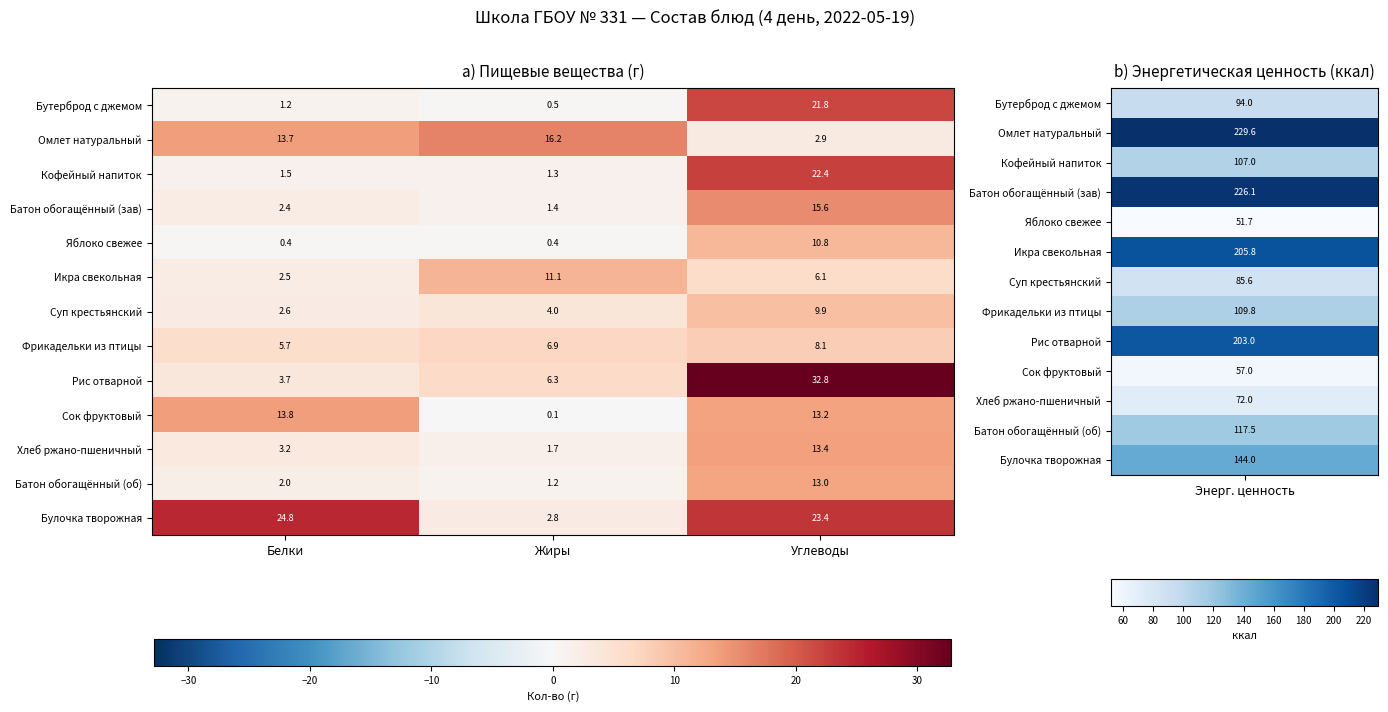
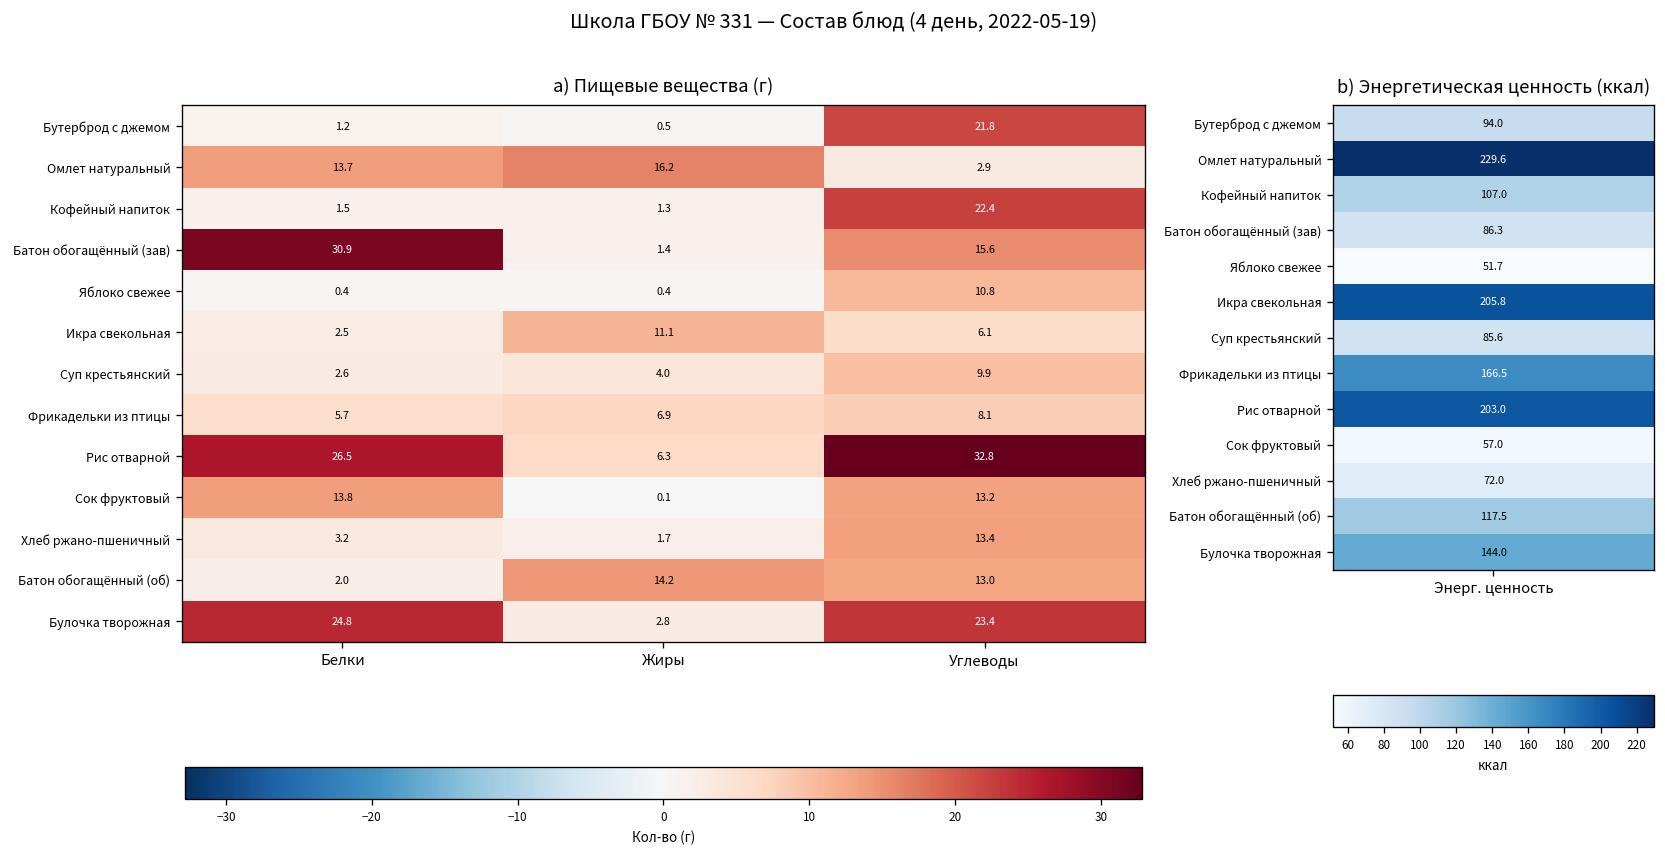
a) Пищевые вещества (г), Батон обогащённый (зав), Белки: 2.4 -> 30.9
a) Пищевые вещества (г), Рис отварной, Белки: 3.7 -> 26.5
a) Пищевые вещества (г), Батон обогащённый (об), Жиры: 1.2 -> 14.2
b) Энергетическая ценность (ккал), Батон обогащённый (зав), Энерг. ценность: 226.1 -> 86.3
b) Энергетическая ценность (ккал), Фрикадельки из птицы, Энерг. ценность: 109.8 -> 166.5
